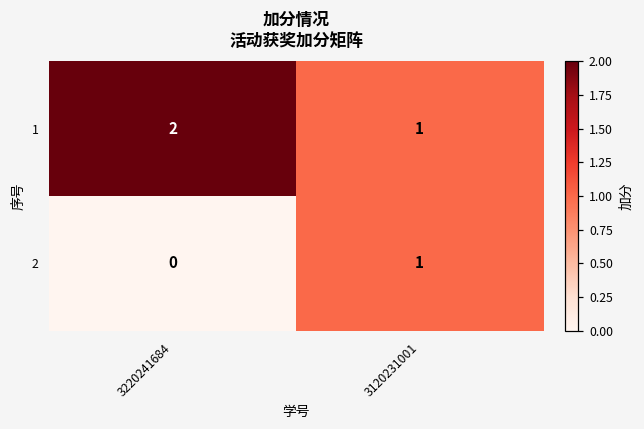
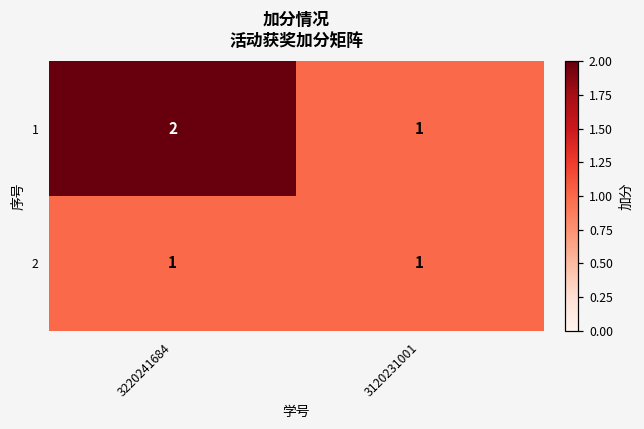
2, 3220241684: 0 -> 1
